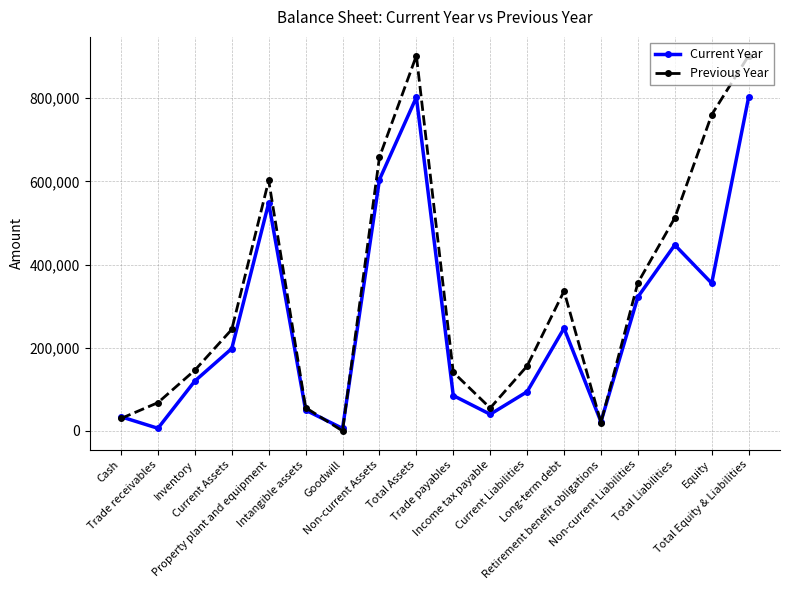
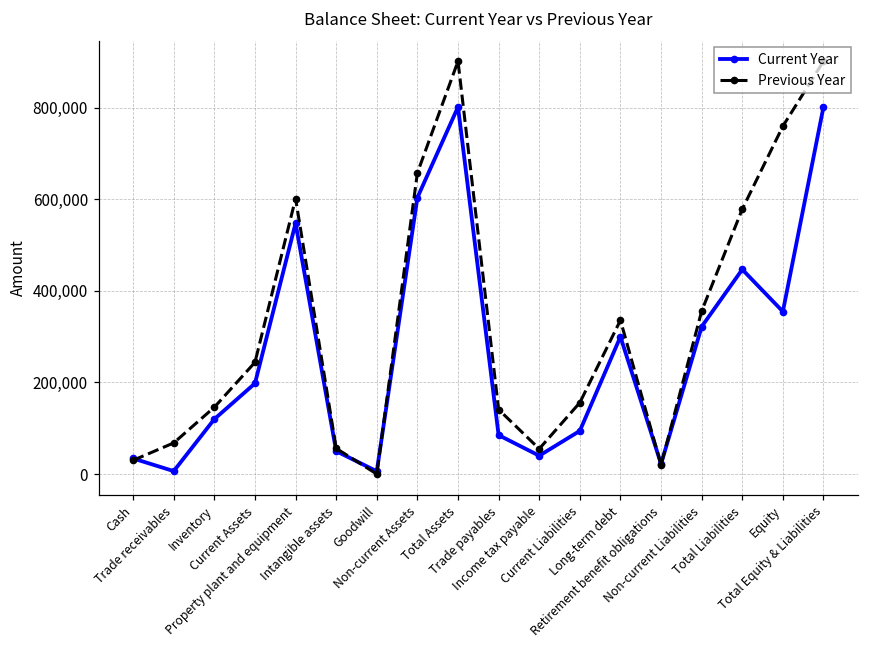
Current Year, Long-term debt: 250,000 -> 300,000
Previous Year, Total Liabilities: 510,000 -> 580,000
